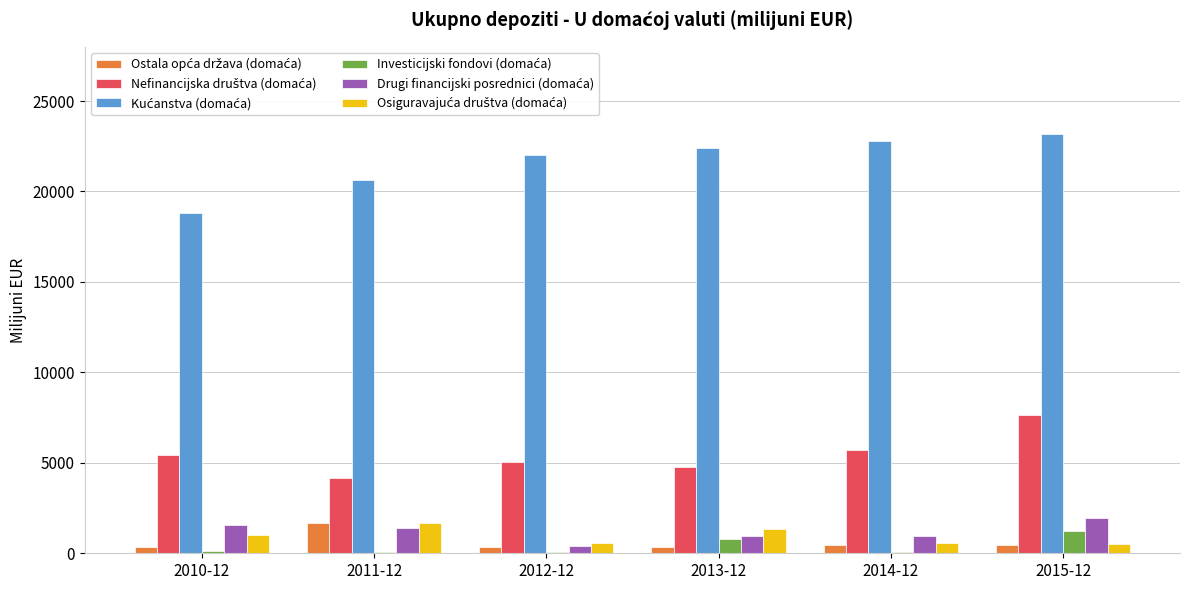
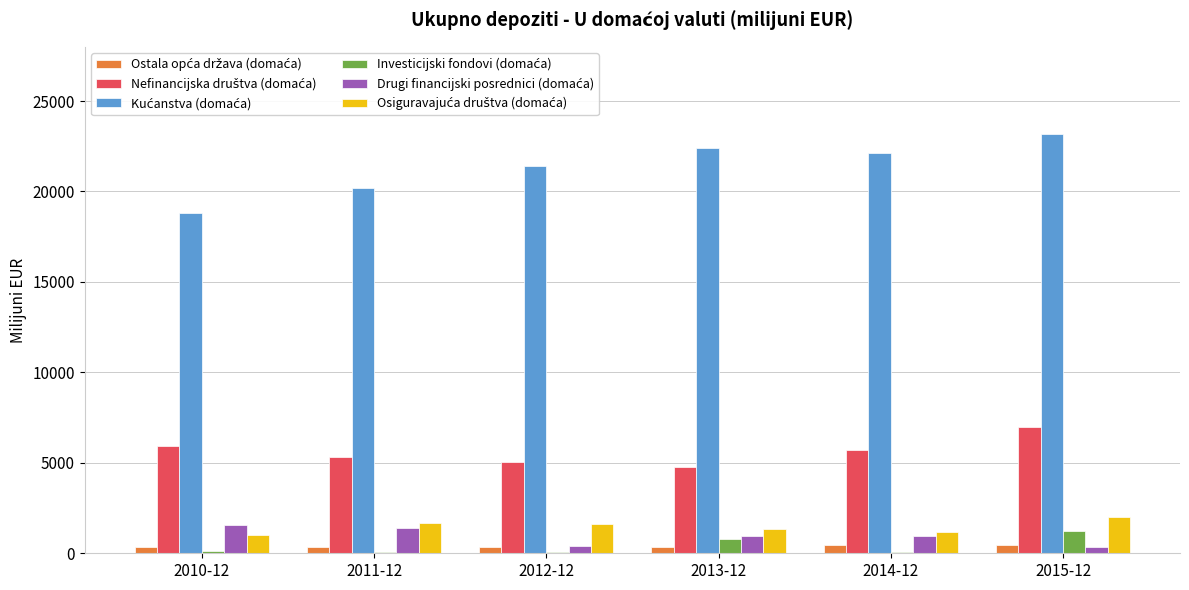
Nefinancijska društva (domaća), 2010-12: 5400 -> 5900
Ostala opća država (domaća), 2011-12: 1700 -> 300
Nefinancijska društva (domaća), 2011-12: 4100 -> 5300
Kućanstva (domaća), 2011-12: 20600 -> 20200
Kućanstva (domaća), 2012-12: 22000 -> 21400
Osiguravajuća društva (domaća), 2012-12: 600 -> 1600
Kućanstva (domaća), 2014-12: 22800 -> 22100
Osiguravajuća društva (domaća), 2014-12: 600 -> 1200
Nefinancijska društva (domaća), 2015-12: 7600 -> 7000
Drugi financijski posrednici (domaća), 2015-12: 1900 -> 400
Osiguravajuća društva (domaća), 2015-12: 500 -> 2000
